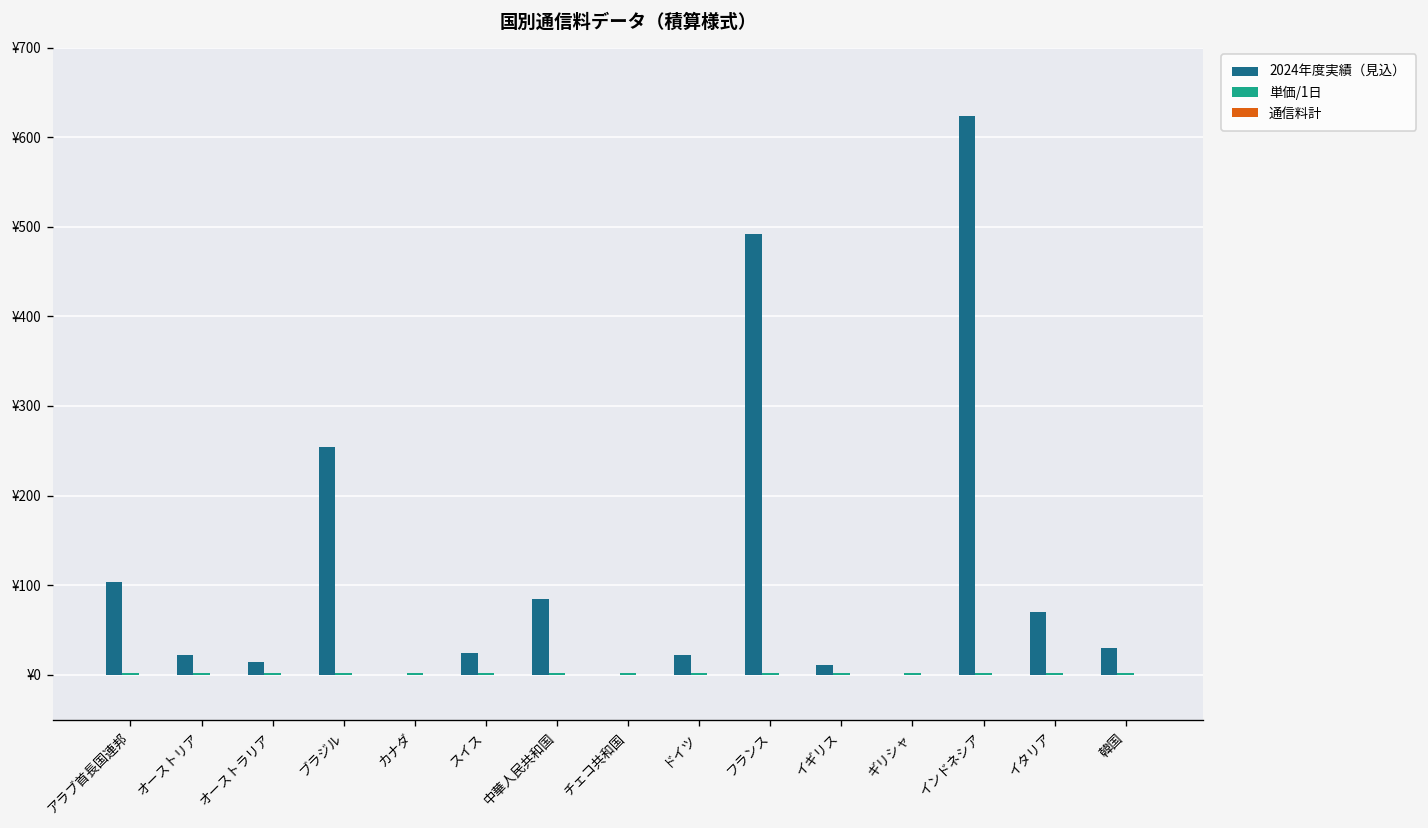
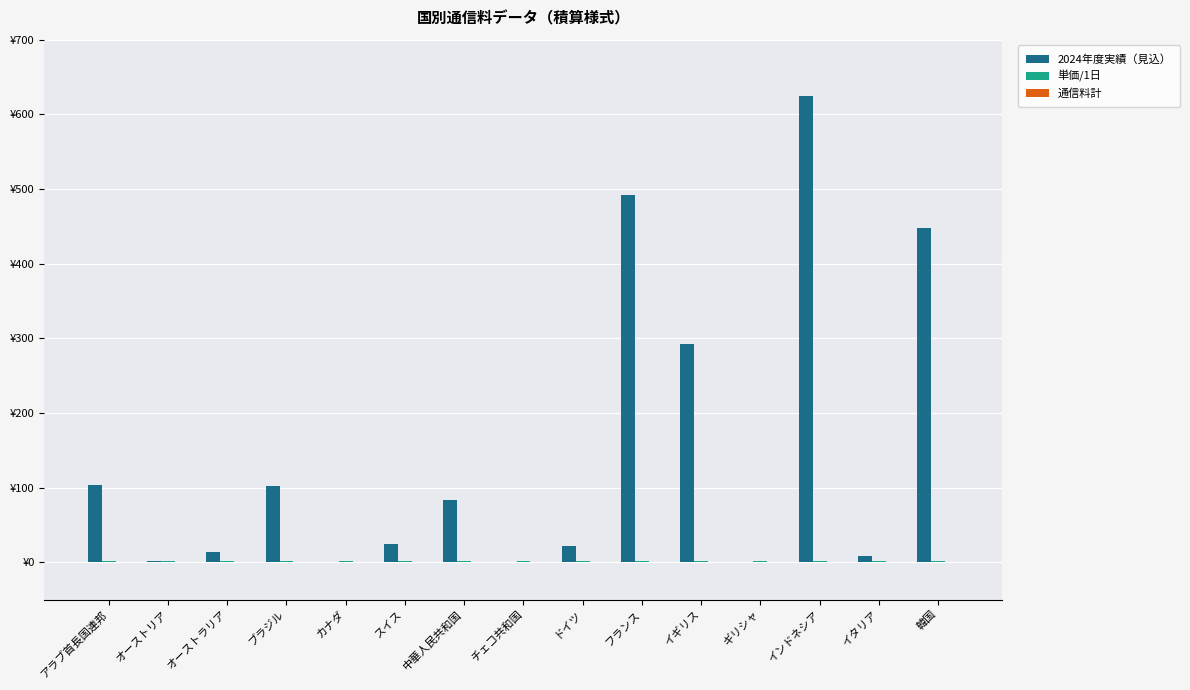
2024年度実績（見込）, オーストリア: ¥20 -> ¥0
2024年度実績（見込）, ブラジル: ¥250 -> ¥100
2024年度実績（見込）, イギリス: ¥10 -> ¥290
2024年度実績（見込）, イタリア: ¥70 -> ¥10
2024年度実績（見込）, 韓国: ¥30 -> ¥450
